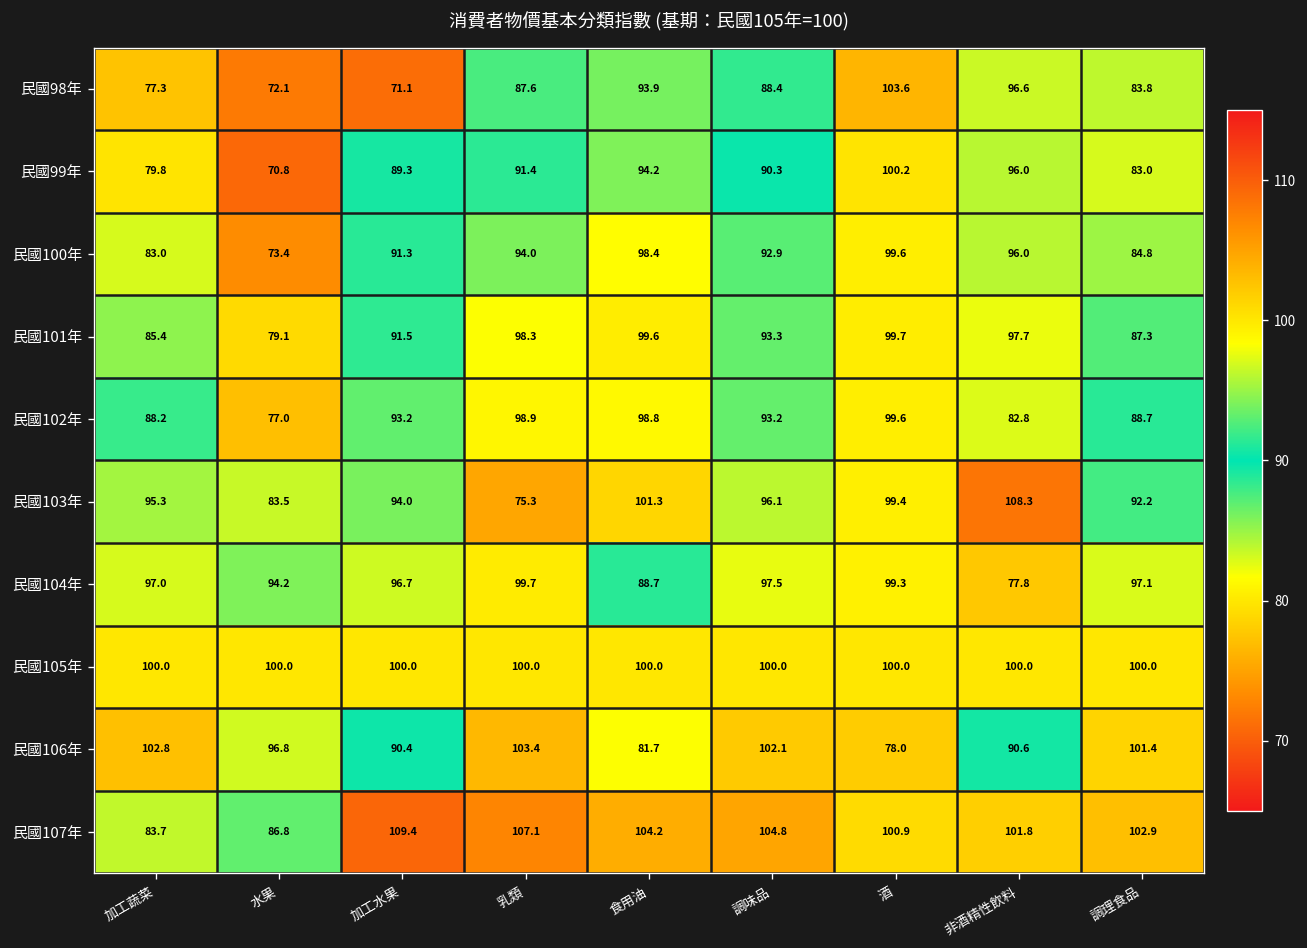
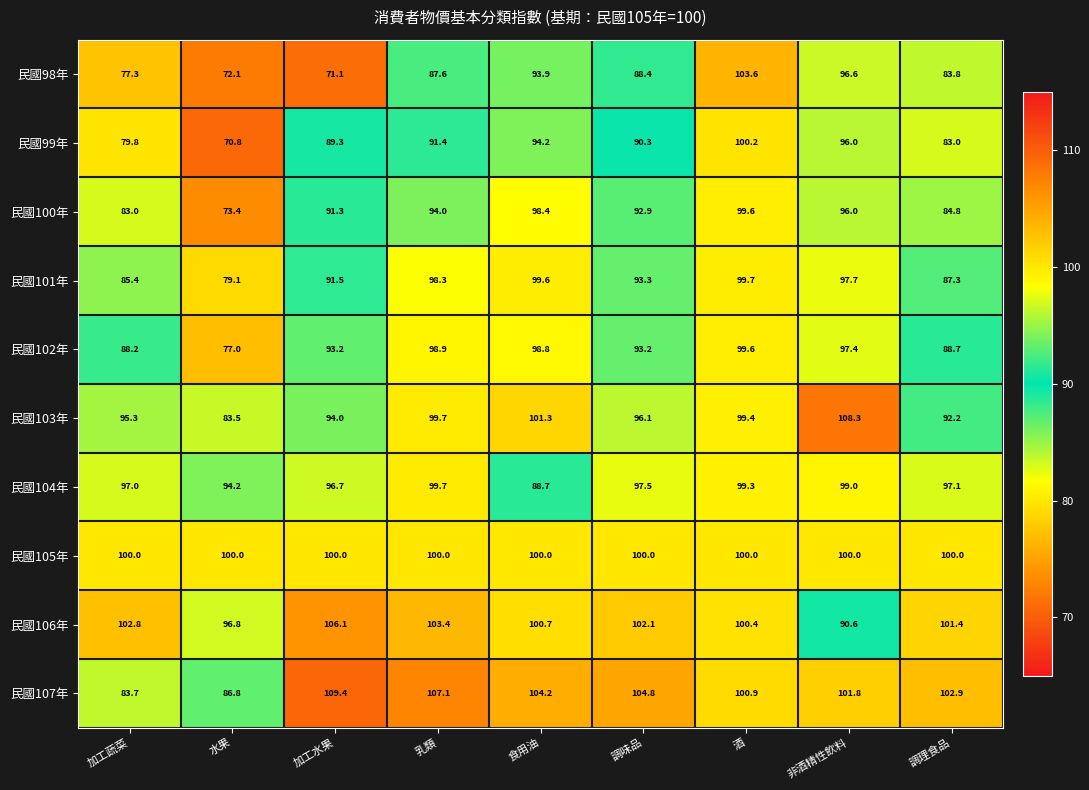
民國102年, 非酒精性飲料: 82.8 -> 97.4
民國103年, 乳類: 75.3 -> 99.7
民國104年, 非酒精性飲料: 77.8 -> 99.0
民國106年, 加工水果: 90.4 -> 106.1
民國106年, 食用油: 81.7 -> 100.7
民國106年, 酒: 78.0 -> 100.4
